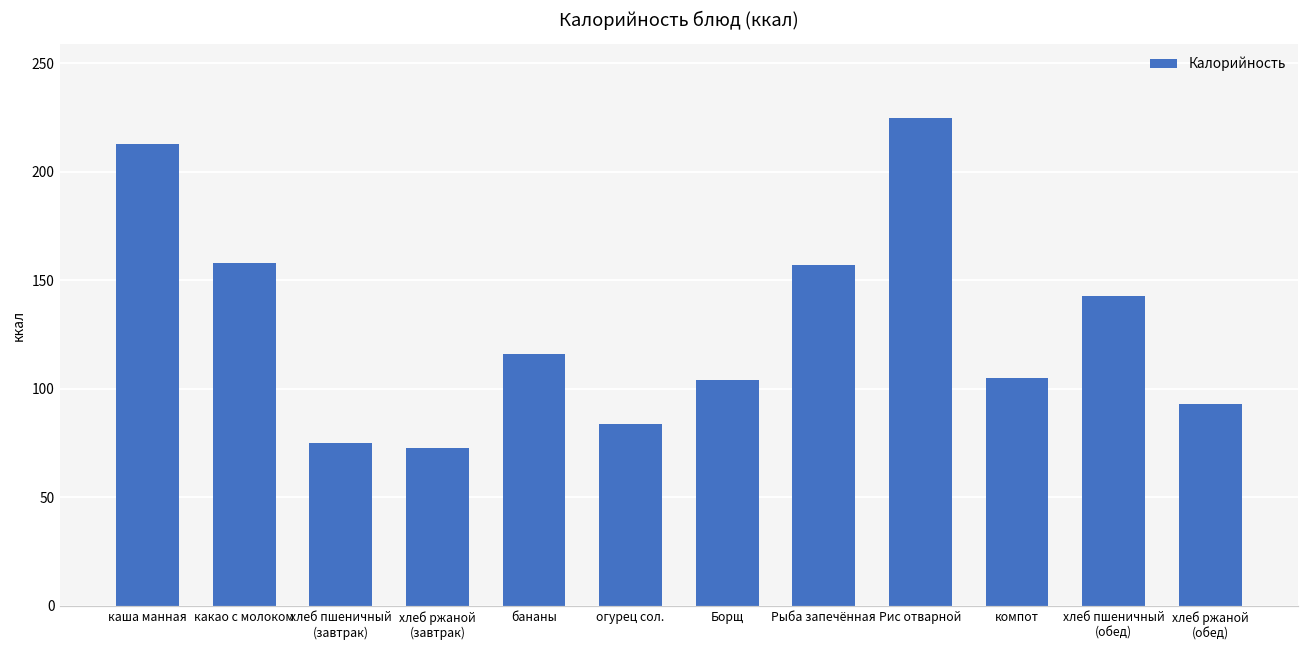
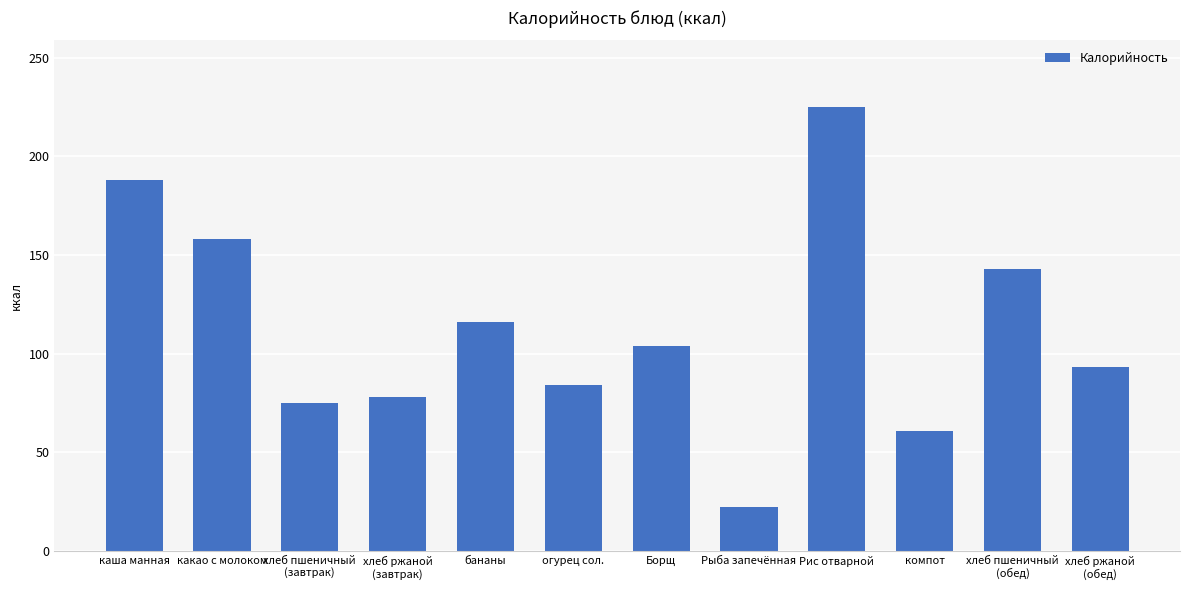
каша манная: 213 -> 188
хлеб ржаной (завтрак): 73 -> 78
Рыба запечённая: 157 -> 22
компот: 105 -> 61
